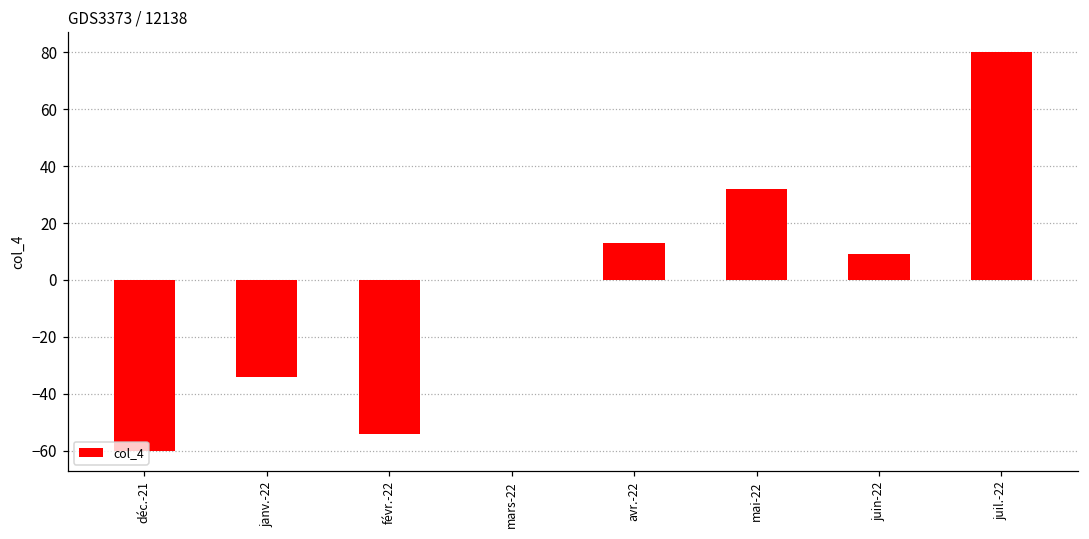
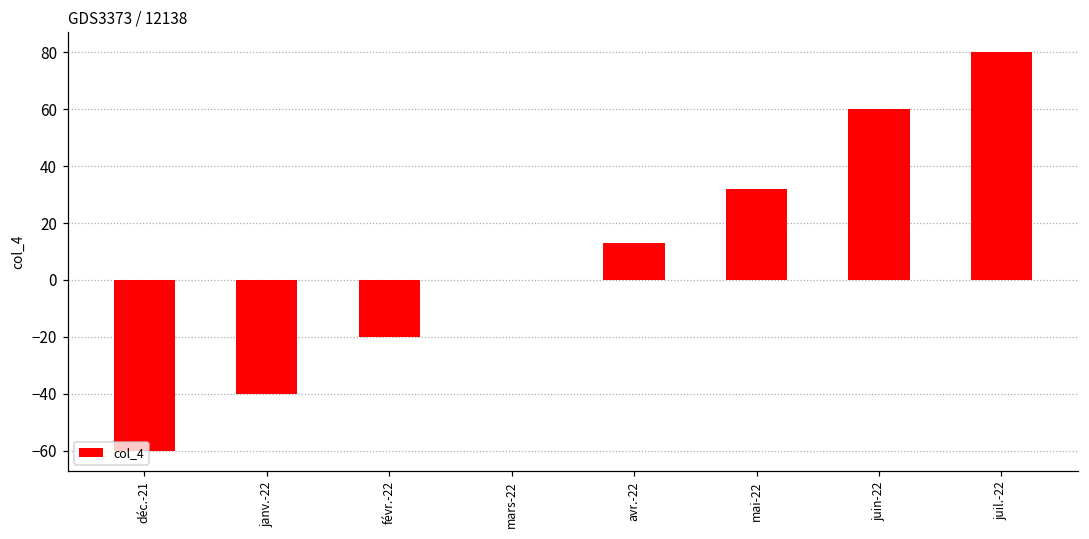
janv.-22: -34 -> -40
févr.-22: -54 -> -20
juin-22: 9 -> 60
